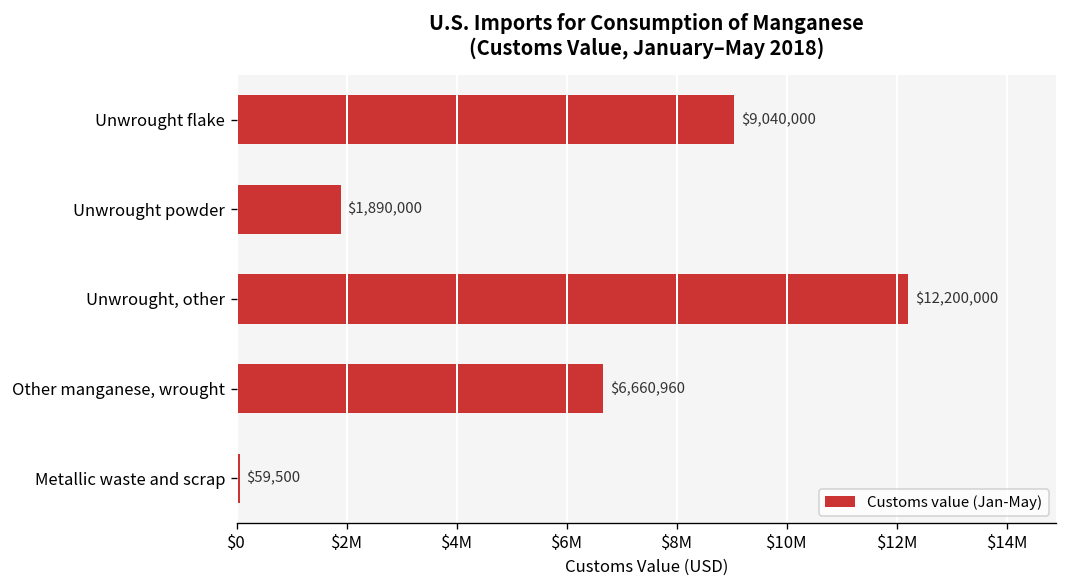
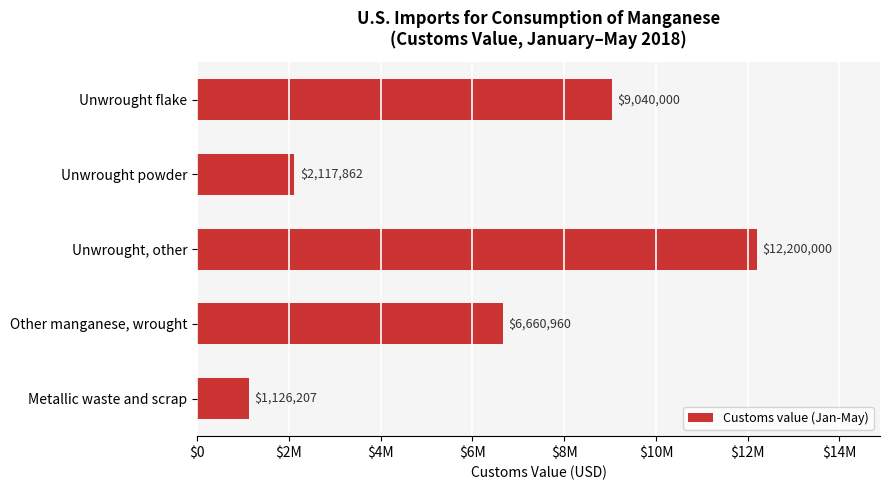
Unwrought powder: $1,890,000 -> $2,117,862
Metallic waste and scrap: $59,500 -> $1,126,207
